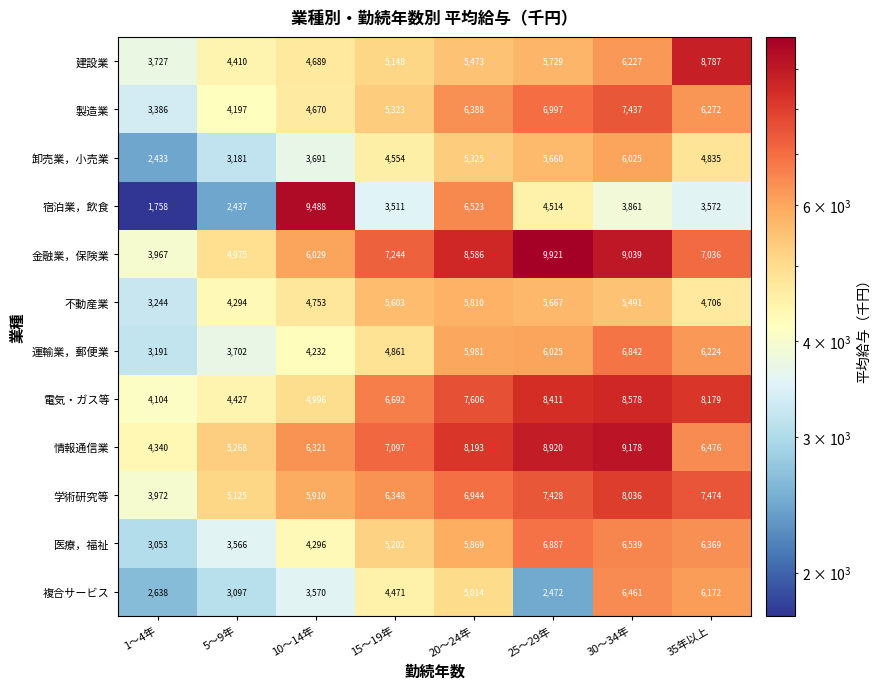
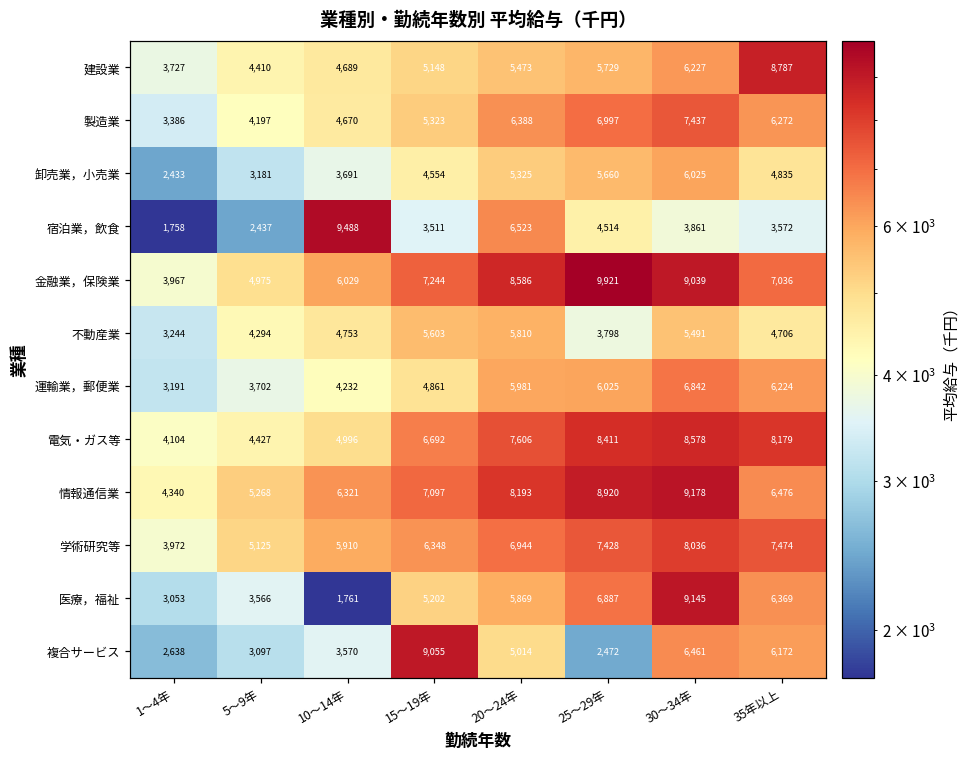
不動産業, 25～29年: 5,667 -> 3,798
医療，福祉, 10～14年: 4,296 -> 1,761
医療，福祉, 30～34年: 6,539 -> 9,145
複合サービス, 15～19年: 4,471 -> 9,055
